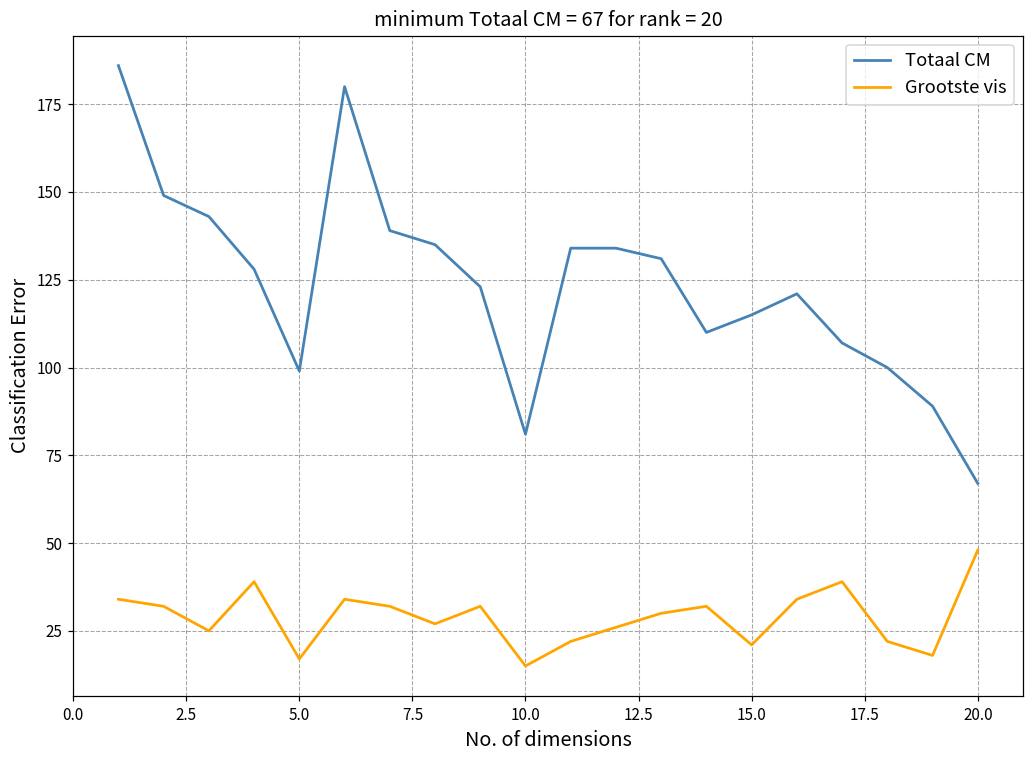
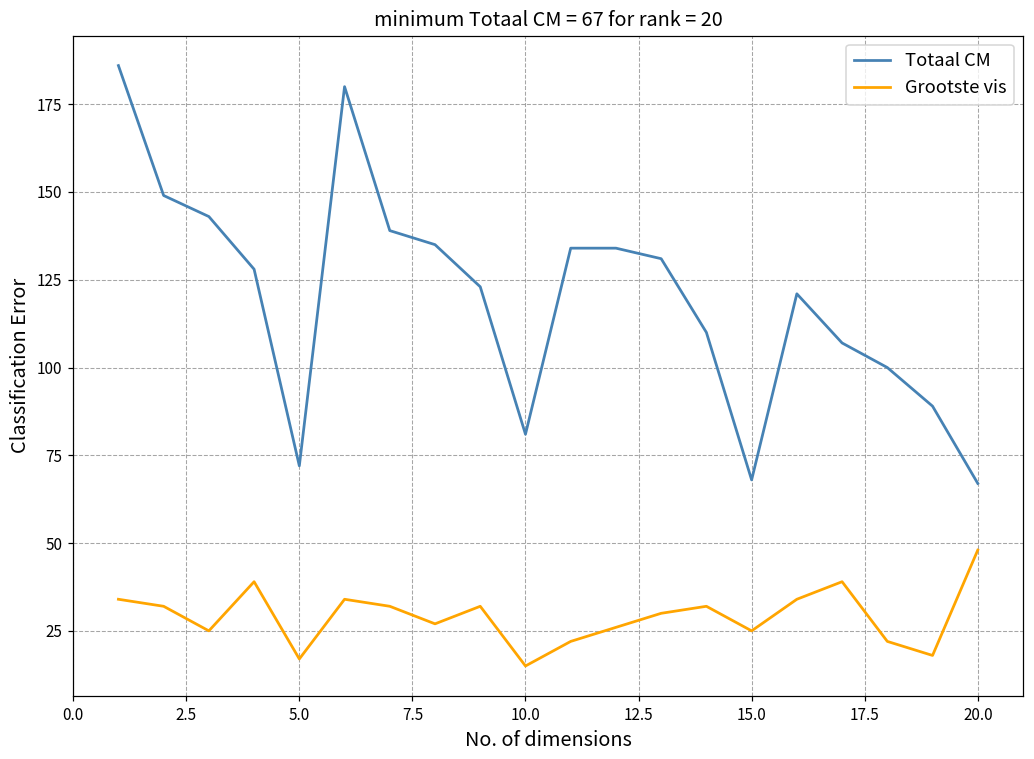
Totaal CM, 5.0: 99 -> 72
Totaal CM, 15.0: 115 -> 68
Grootste vis, 15.0: 21 -> 25
